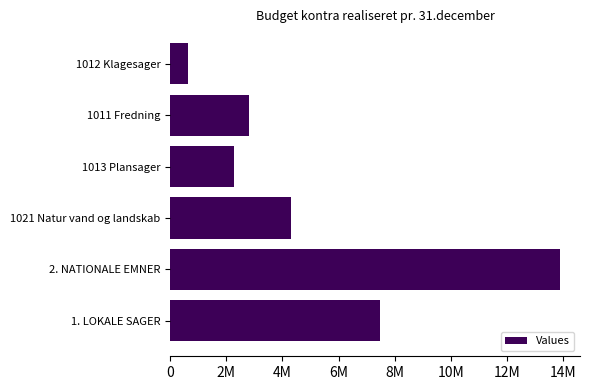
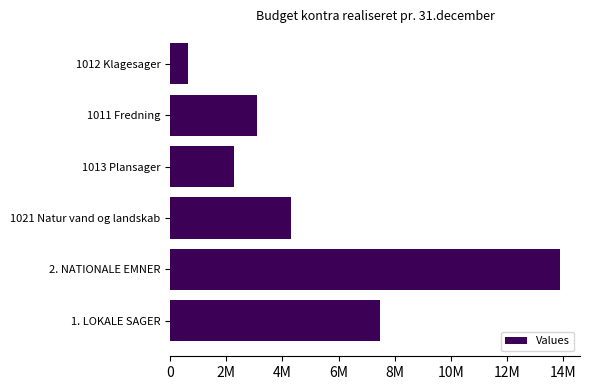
1011 Fredning: 2800000 -> 3100000
